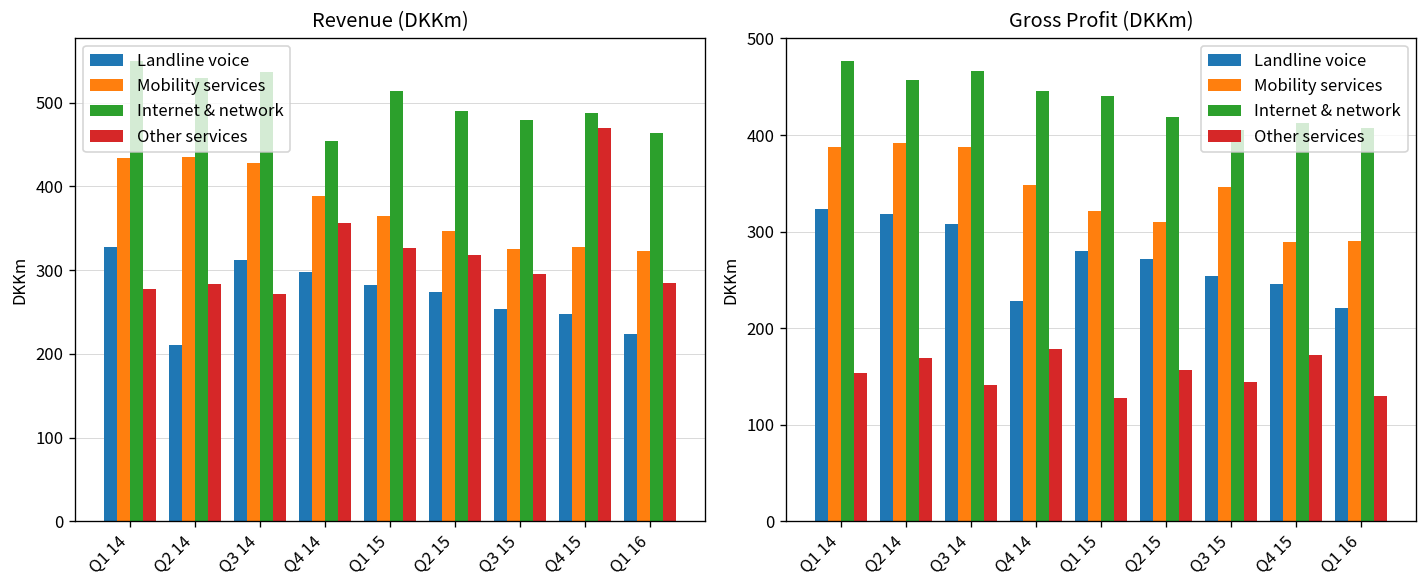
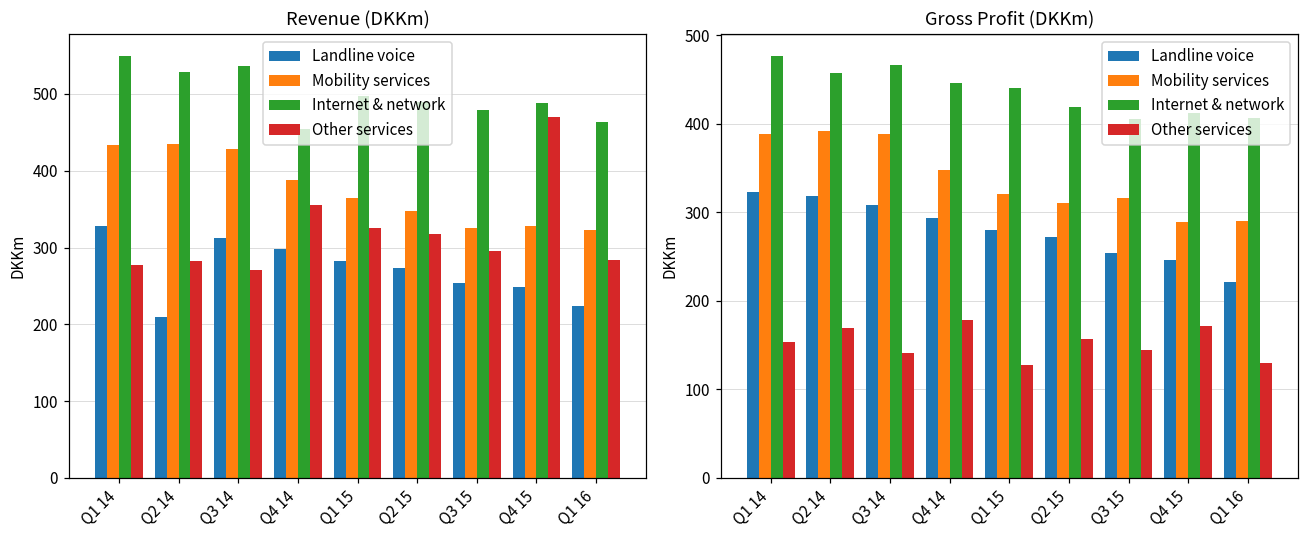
Revenue (DKKm), Internet & network, Q1 15: 510 -> 500
Gross Profit (DKKm), Landline voice, Q4 14: 230 -> 290
Gross Profit (DKKm), Mobility services, Q3 15: 350 -> 320
